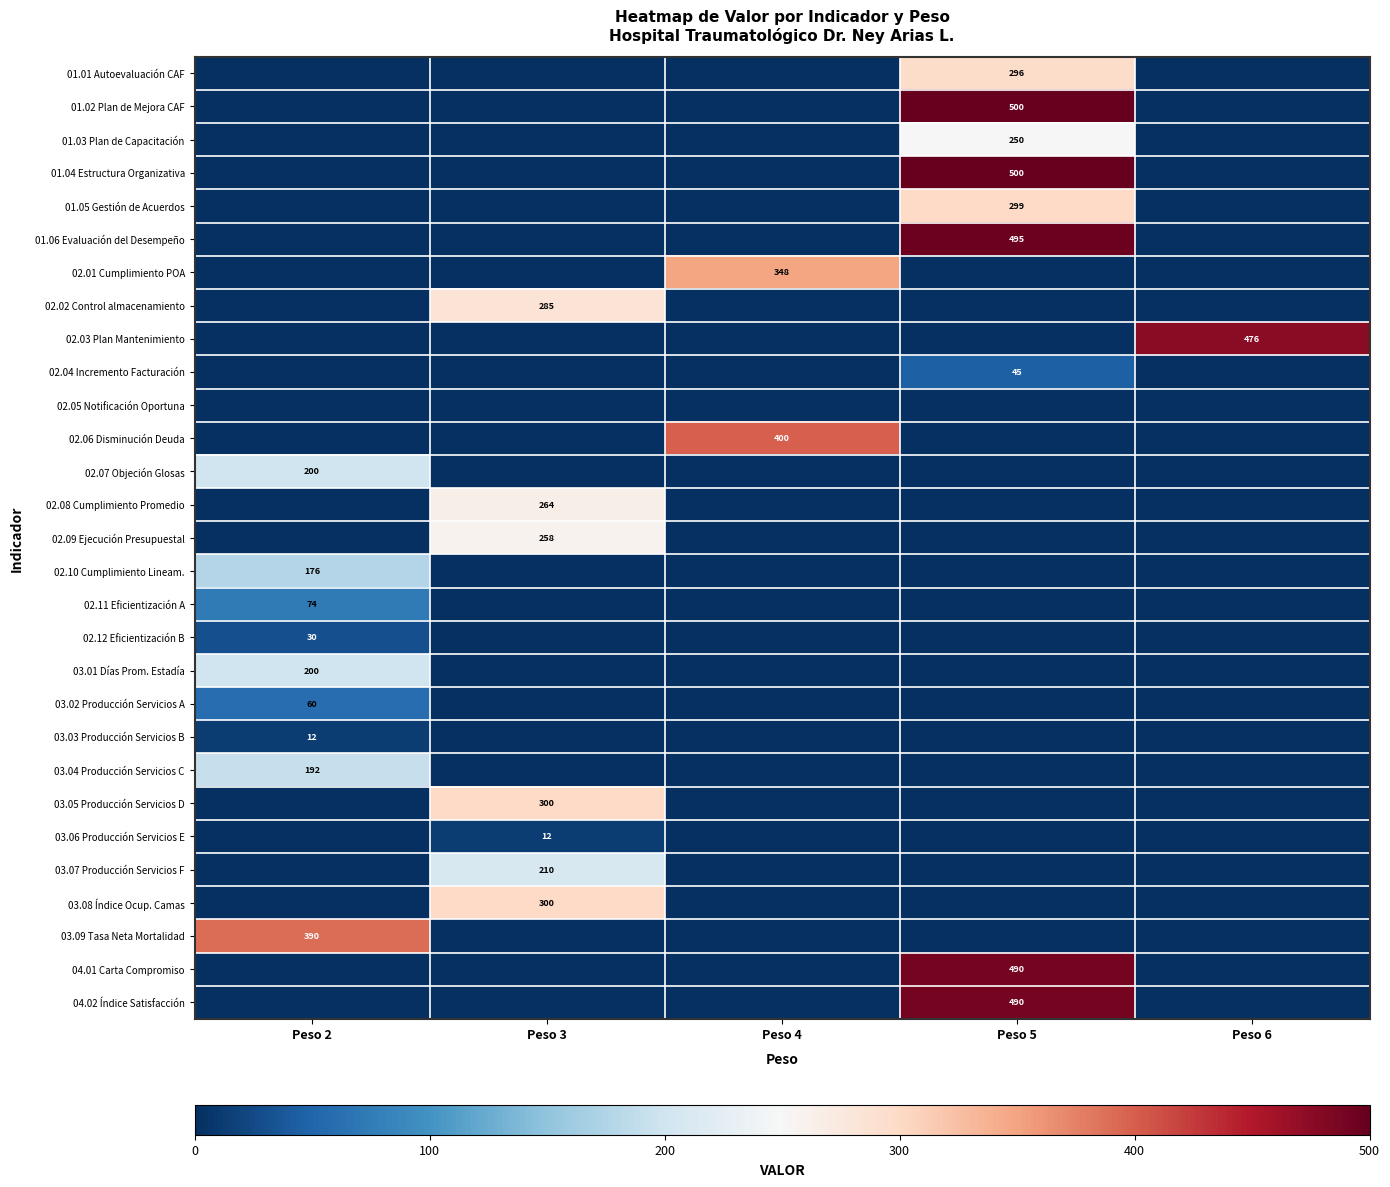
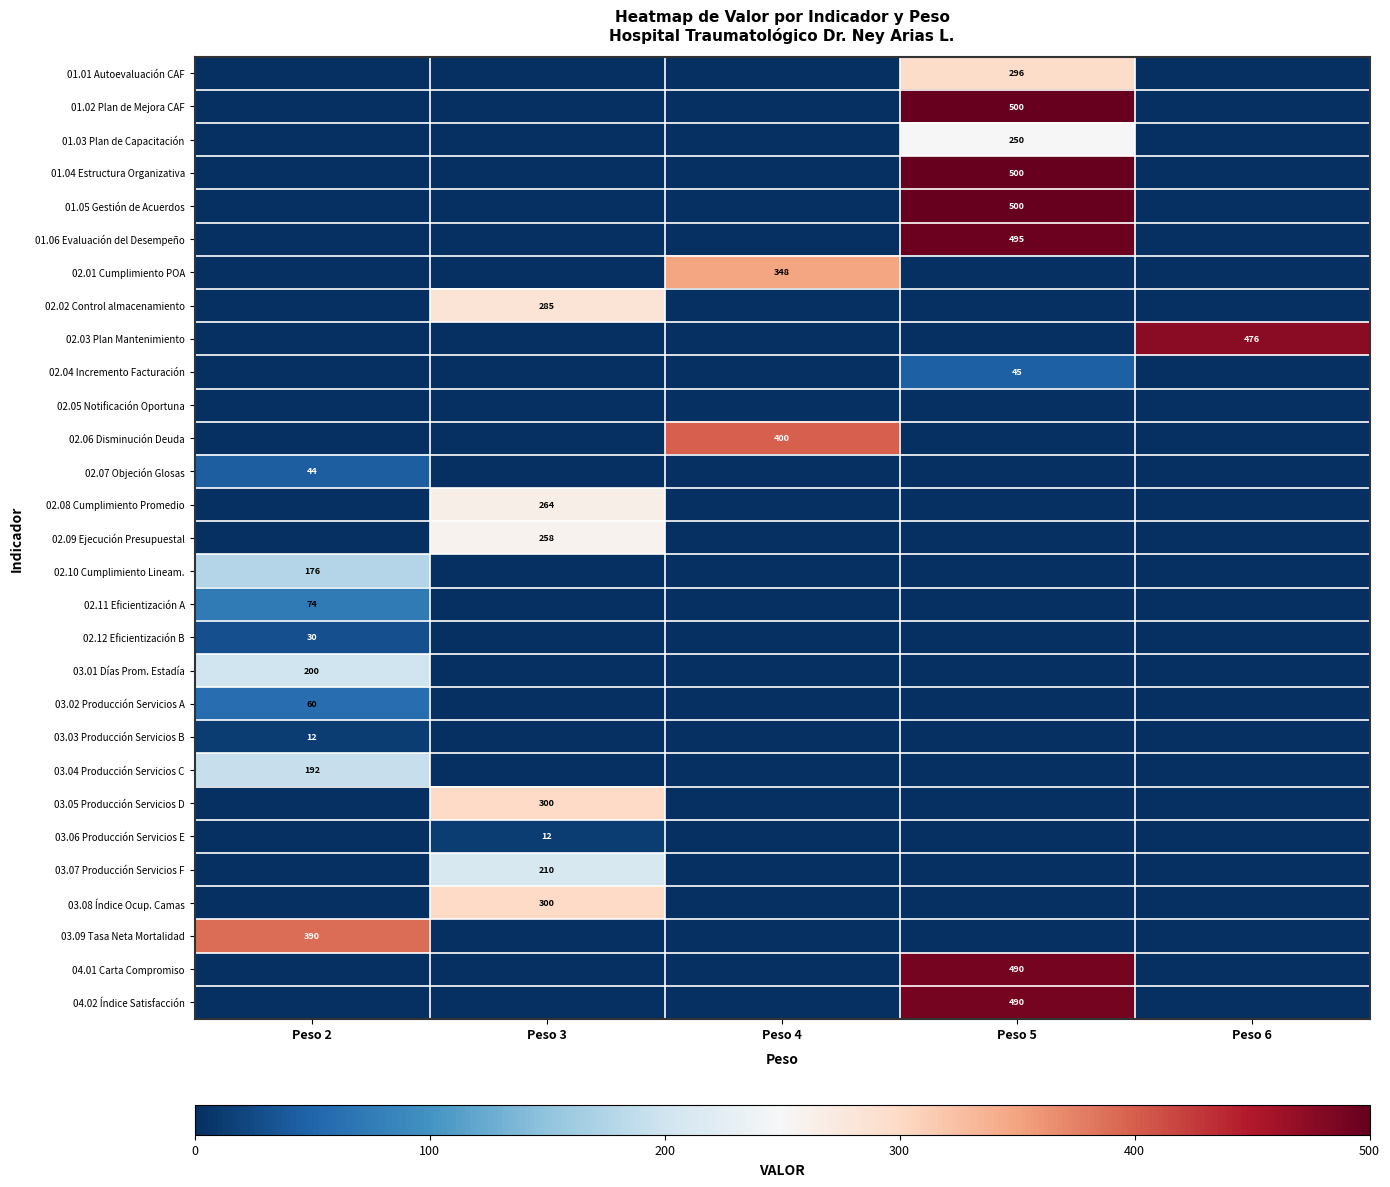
01.05 Gestión de Acuerdos, Peso 5: 299 -> 500
02.07 Objeción Glosas, Peso 2: 200 -> 44
